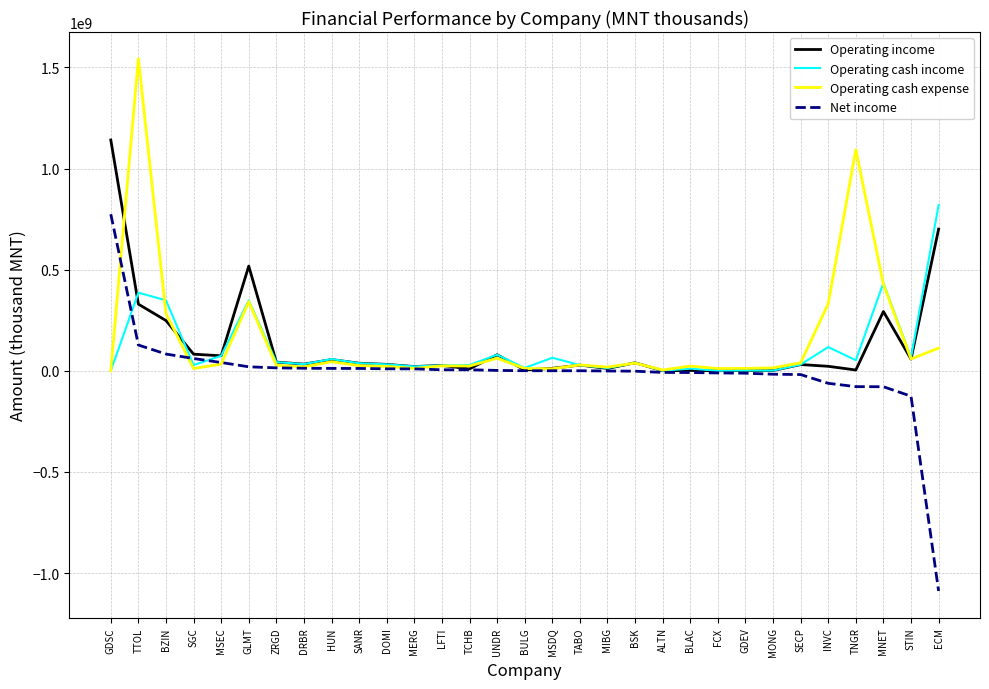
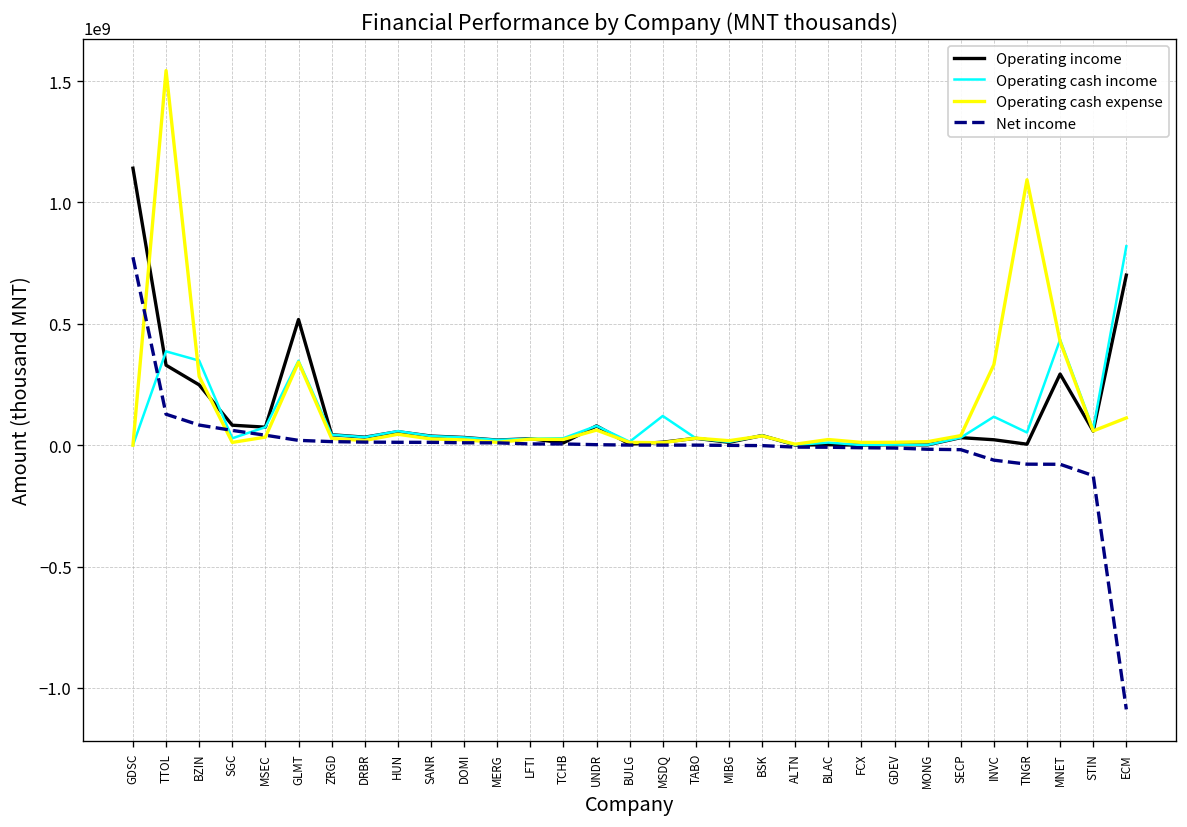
Operating cash income, MSDQ: 60000000 -> 120000000
